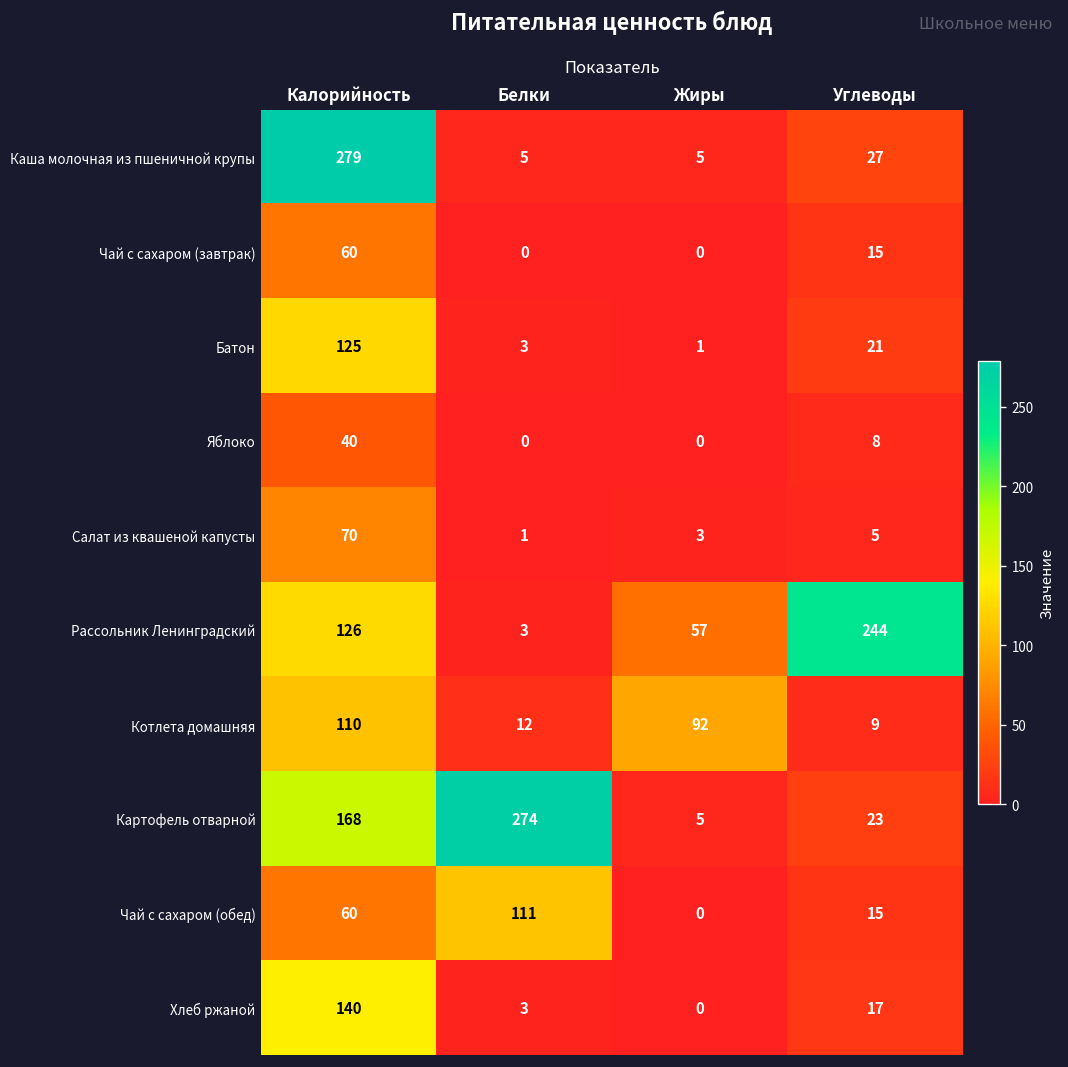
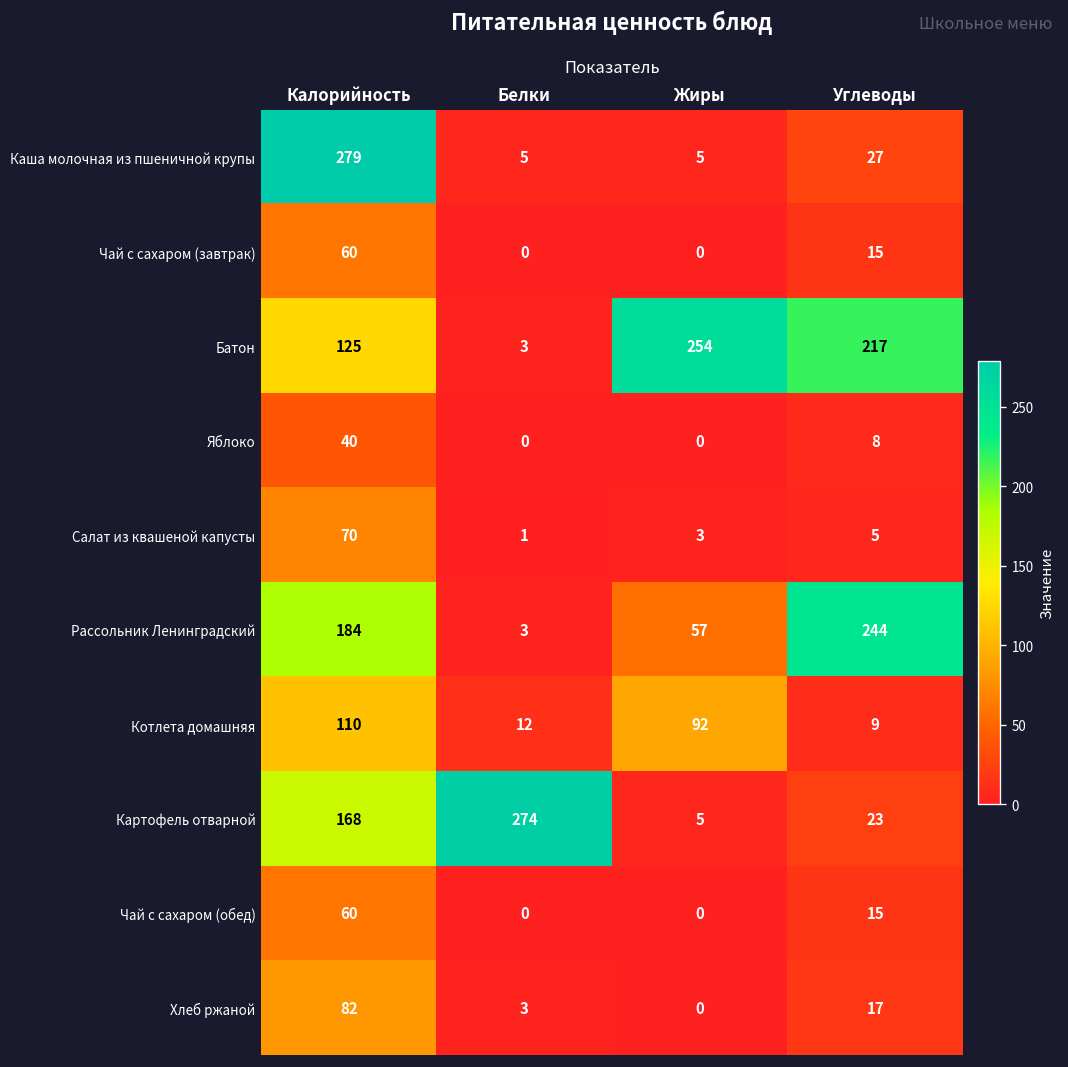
Батон, Жиры: 1 -> 254
Батон, Углеводы: 21 -> 217
Рассольник Ленинградский, Калорийность: 126 -> 184
Чай с сахаром (обед), Белки: 111 -> 0
Хлеб ржаной, Калорийность: 140 -> 82
